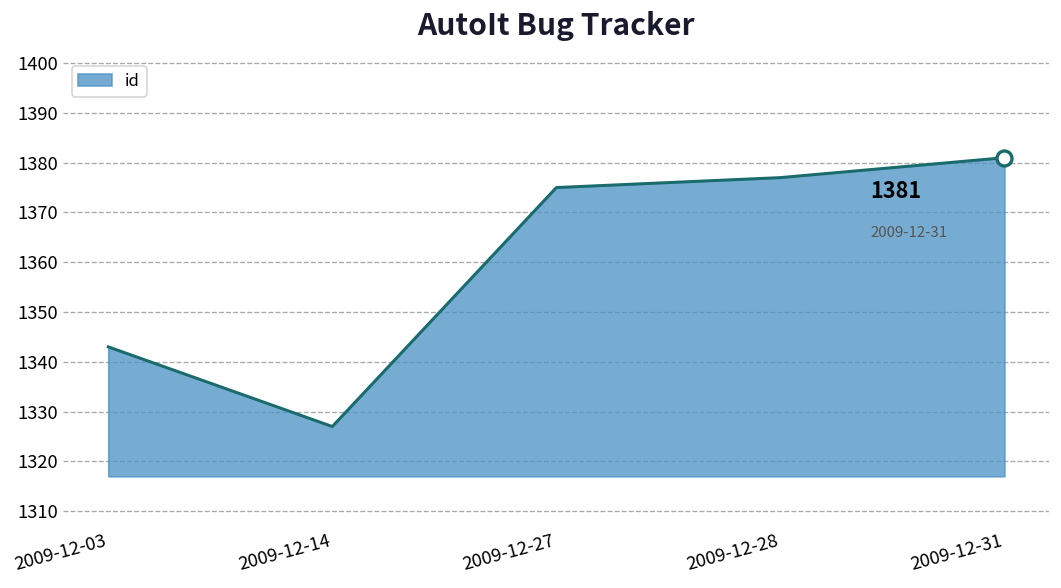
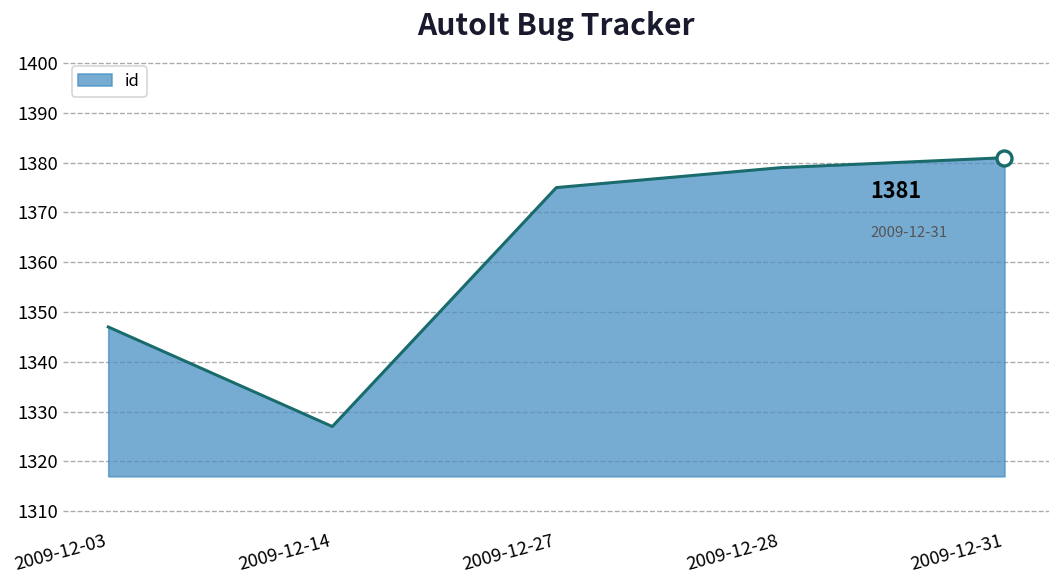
id, 2009-12-03: 1343 -> 1347
id, 2009-12-28: 1377 -> 1379
